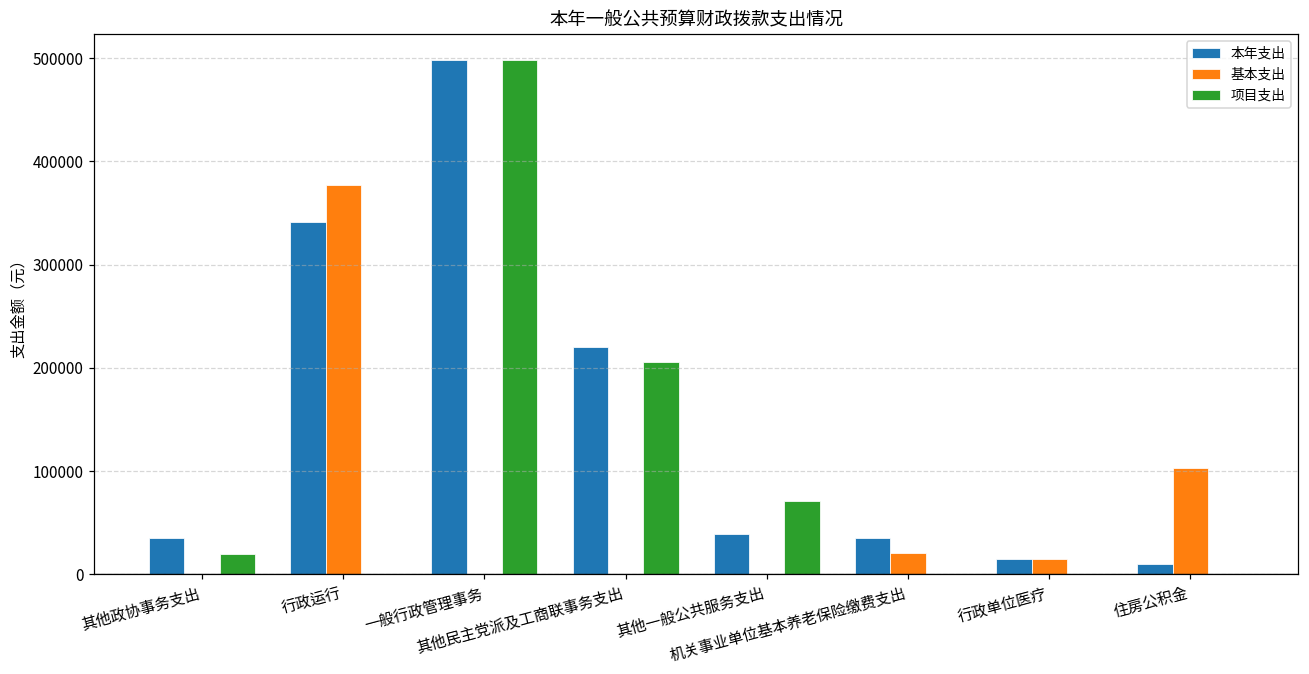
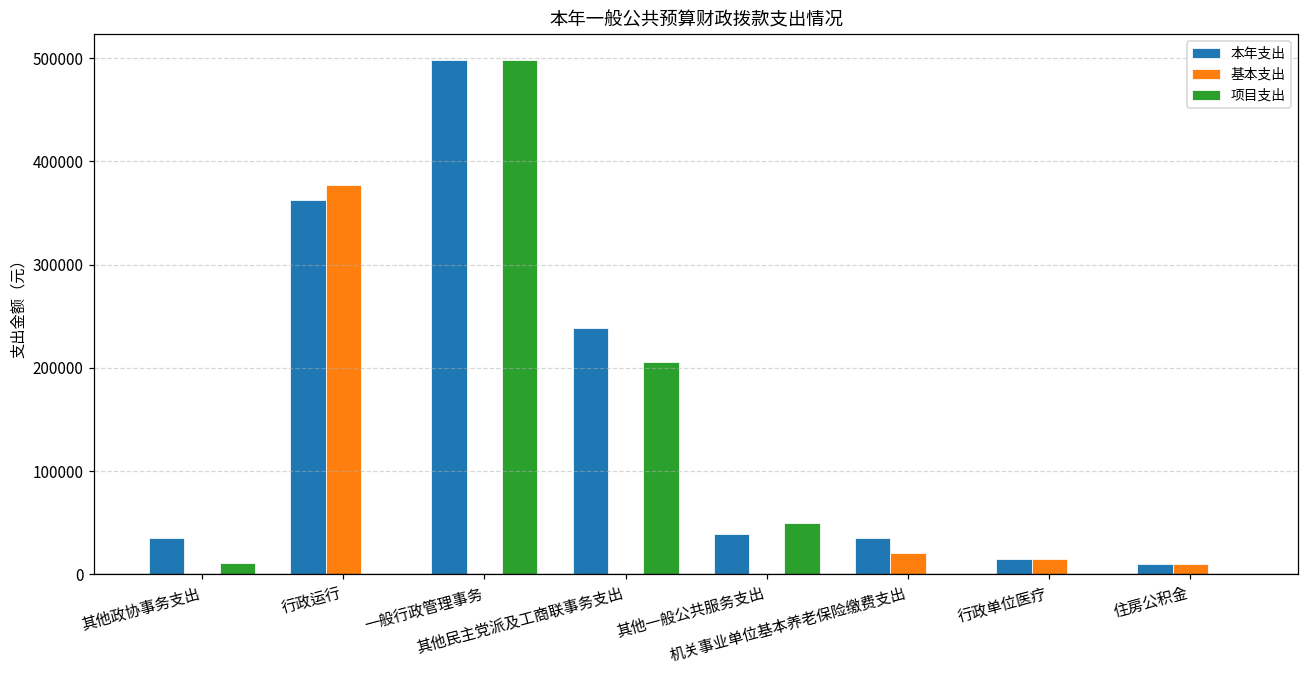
项目支出, 其他政协事务支出: 20000 -> 10000
本年支出, 行政运行: 340000 -> 360000
本年支出, 其他民主党派及工商联事务支出: 220000 -> 240000
项目支出, 其他一般公共服务支出: 70000 -> 50000
基本支出, 住房公积金: 100000 -> 10000
